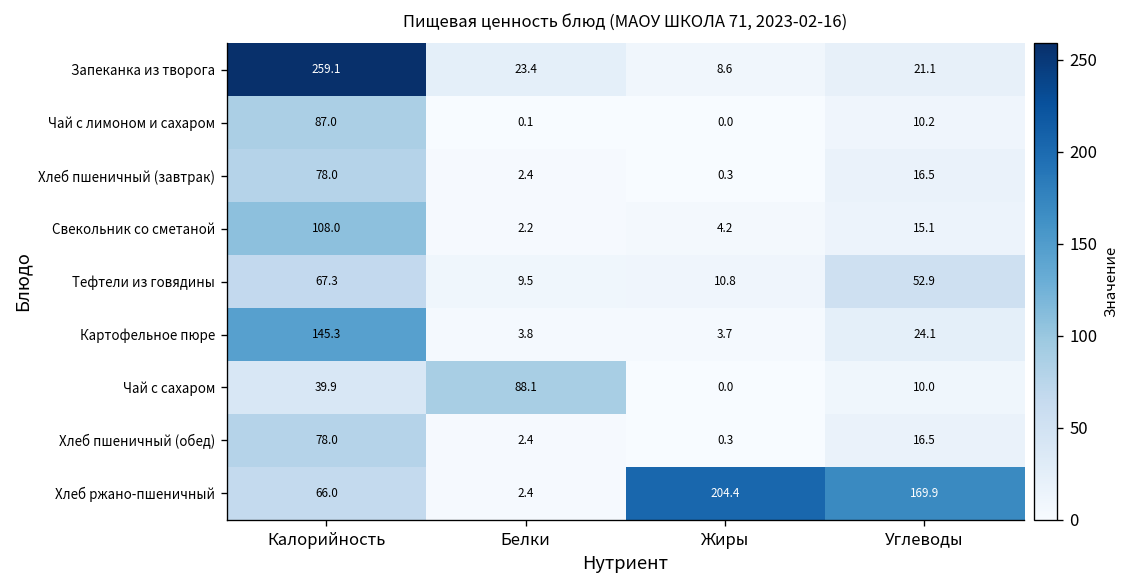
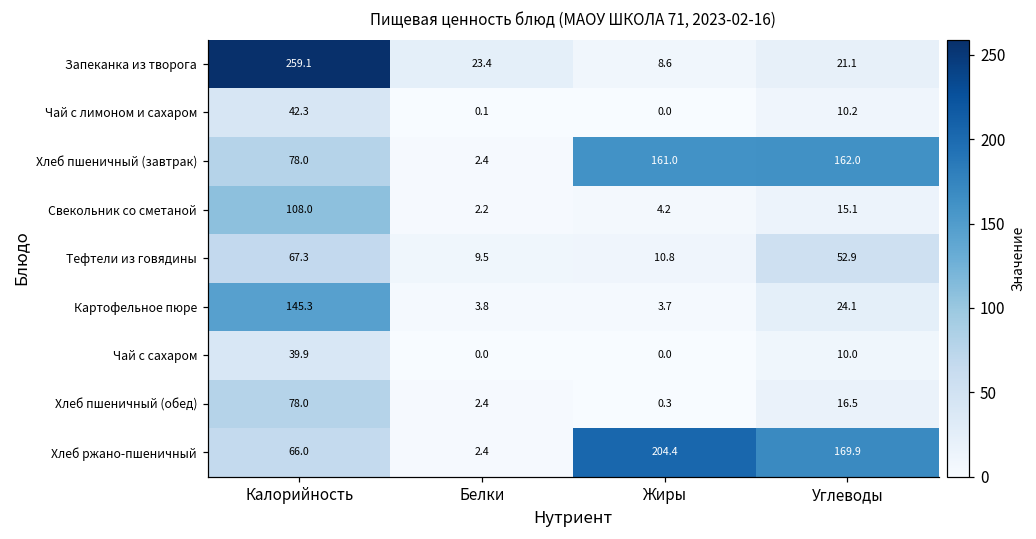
Чай с лимоном и сахаром, Калорийность: 87.0 -> 42.3
Хлеб пшеничный (завтрак), Жиры: 0.3 -> 161.0
Хлеб пшеничный (завтрак), Углеводы: 16.5 -> 162.0
Чай с сахаром, Белки: 88.1 -> 0.0
